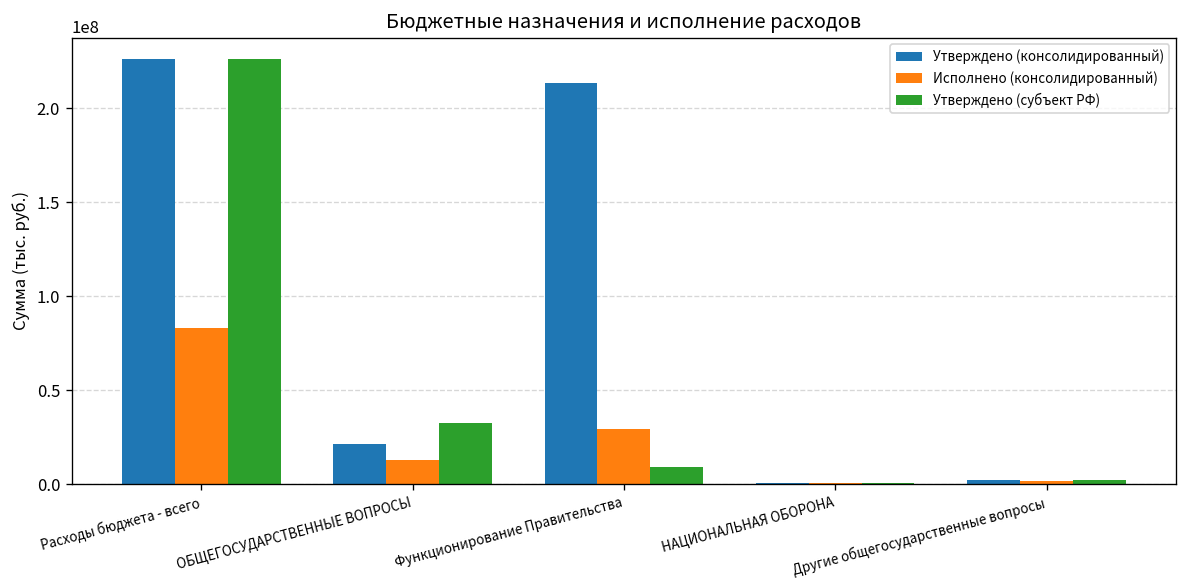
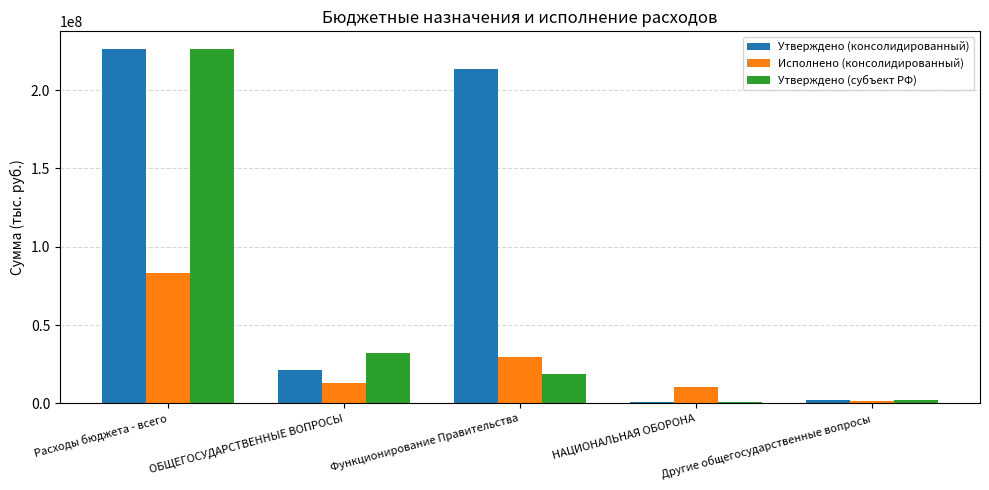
Утверждено (субъект РФ), Функционирование Правительства: 9000000 -> 19000000
Исполнено (консолидированный), НАЦИОНАЛЬНАЯ ОБОРОНА: 1000000 -> 10000000
